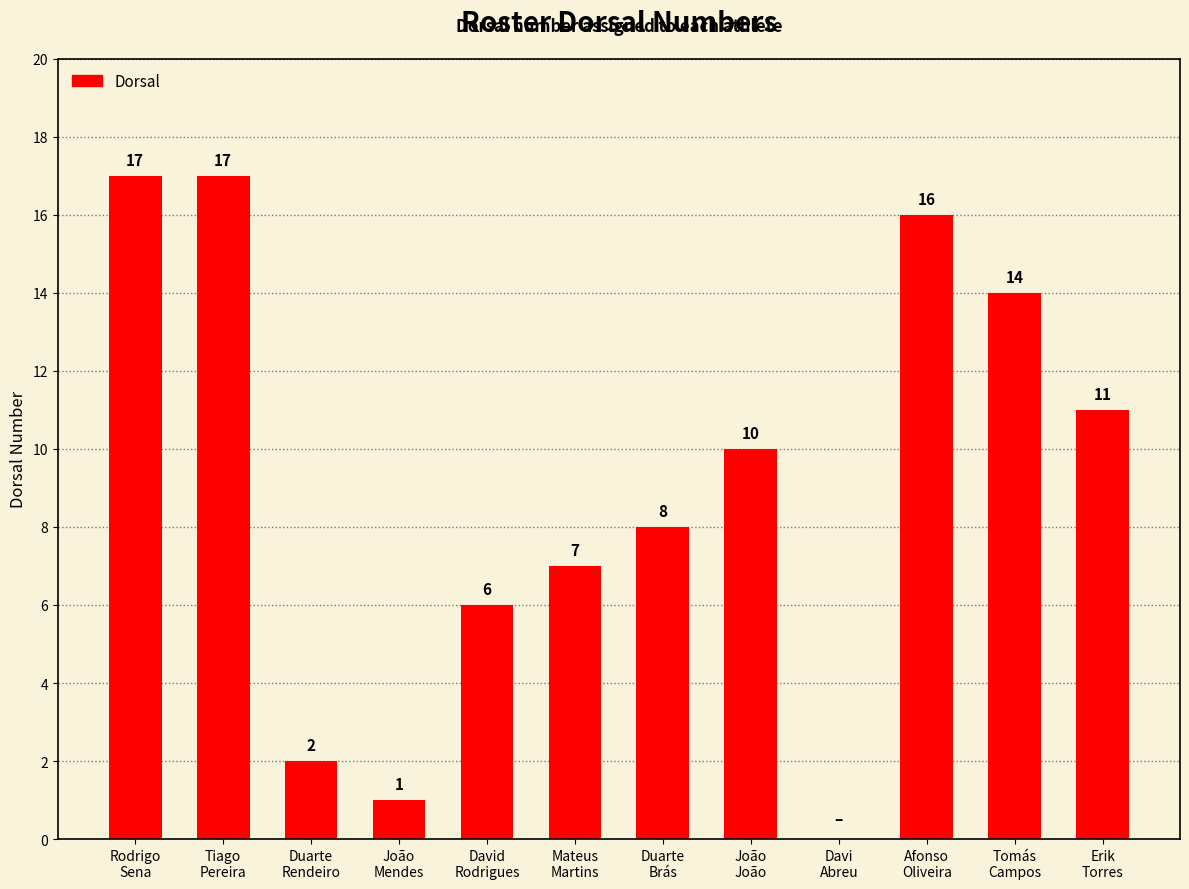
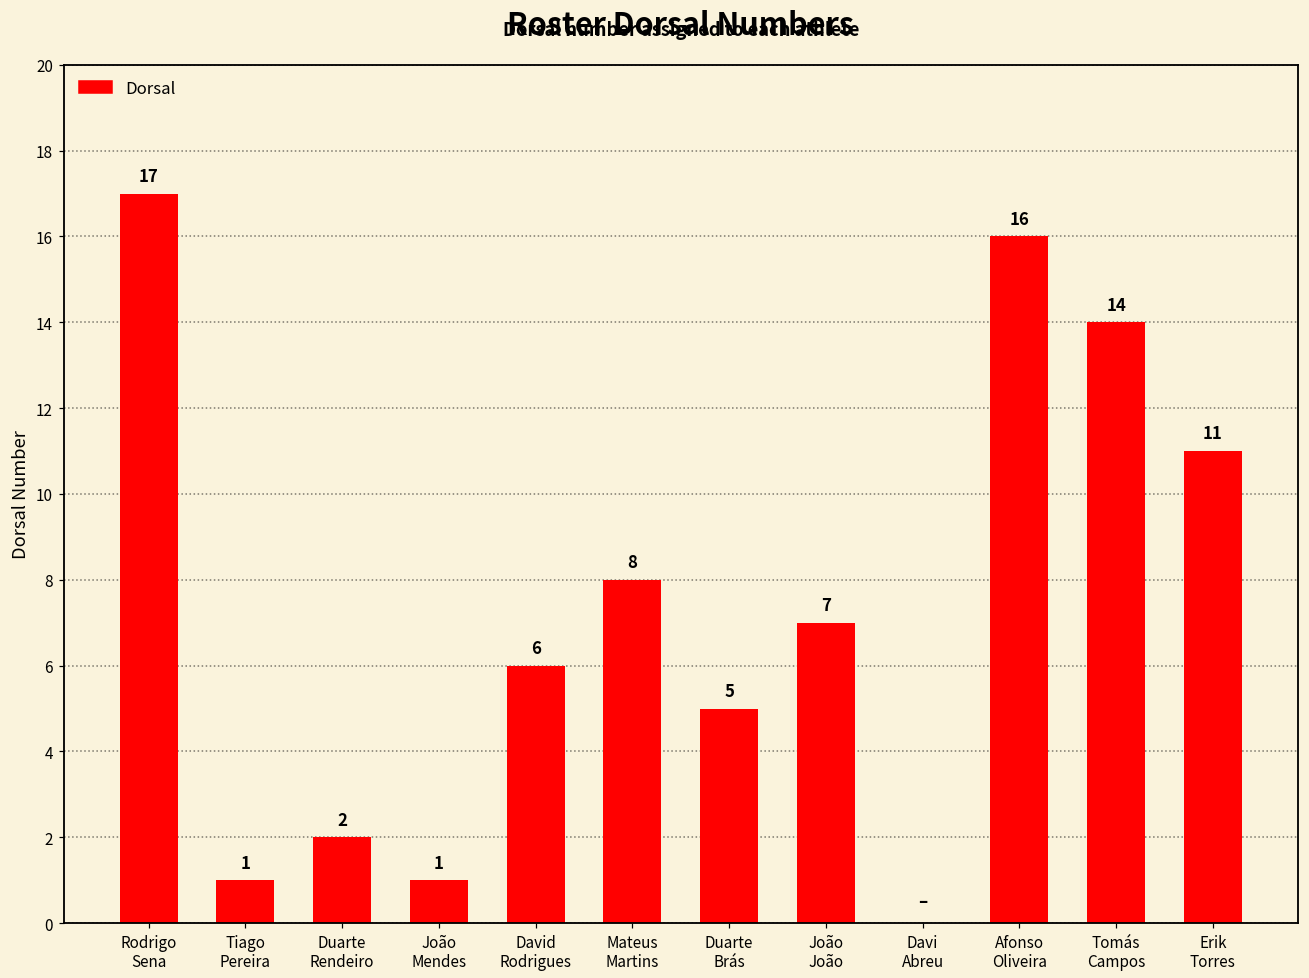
Tiago Pereira: 17 -> 1
Mateus Martins: 7 -> 8
Duarte Brás: 8 -> 5
João João: 10 -> 7
